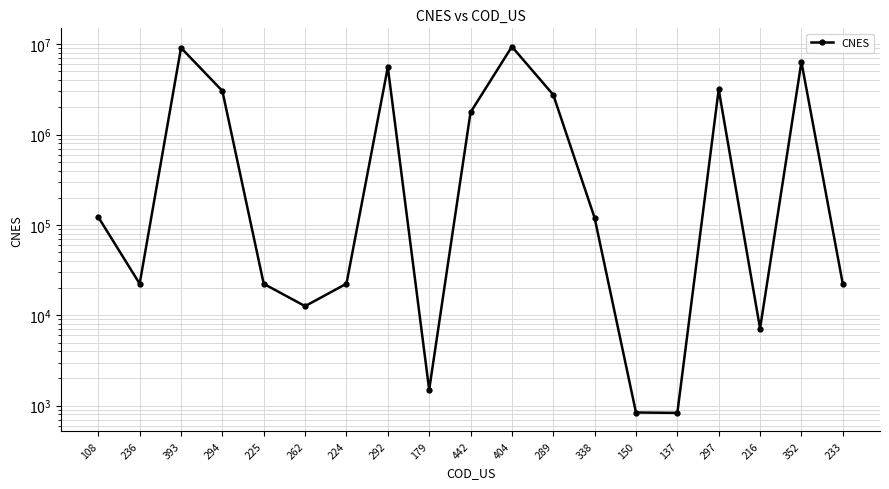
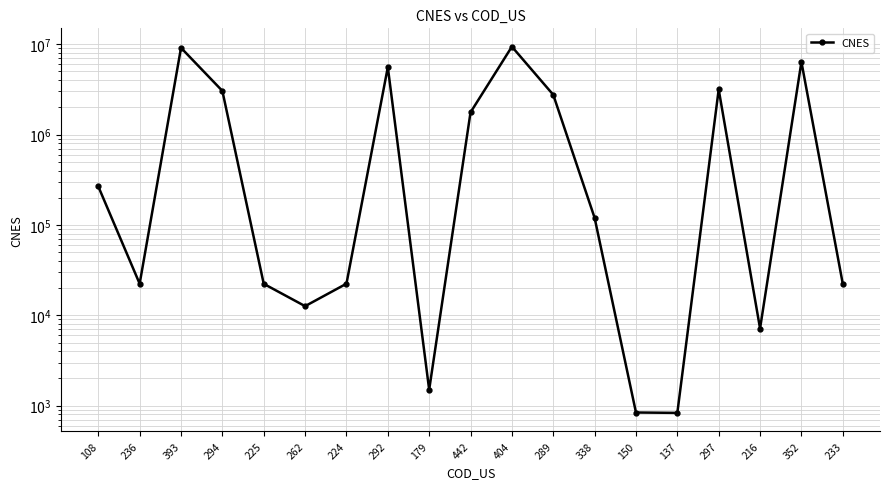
108: 120000 -> 270000
